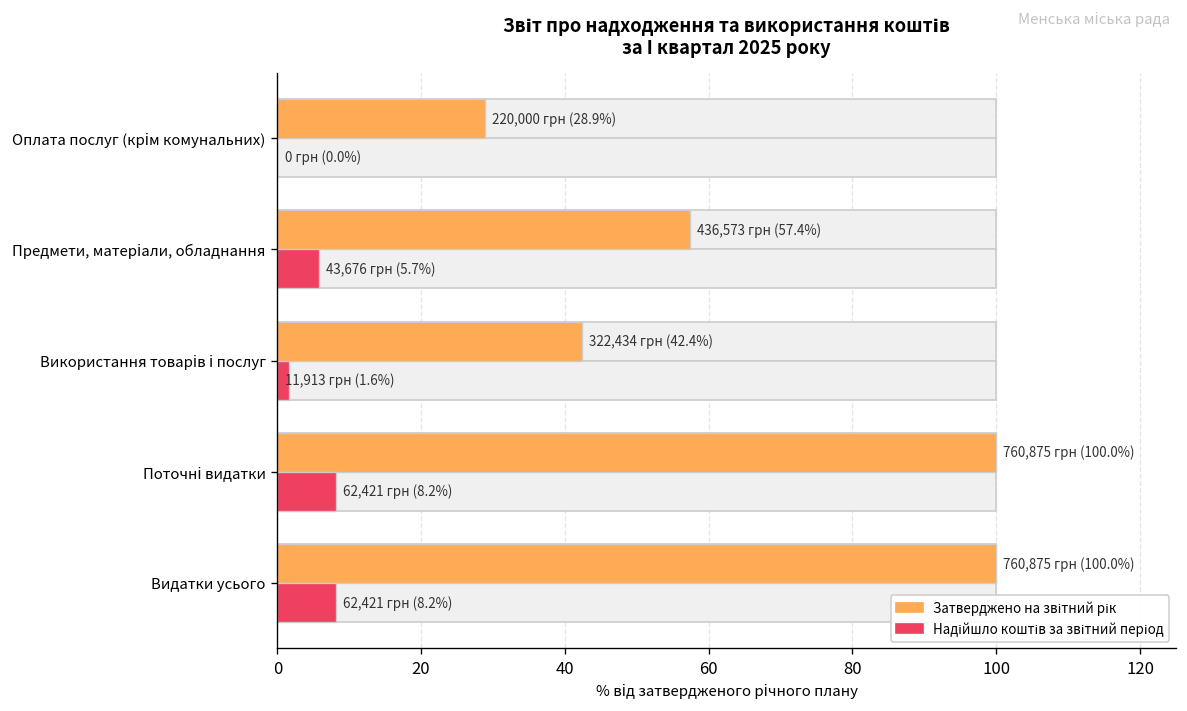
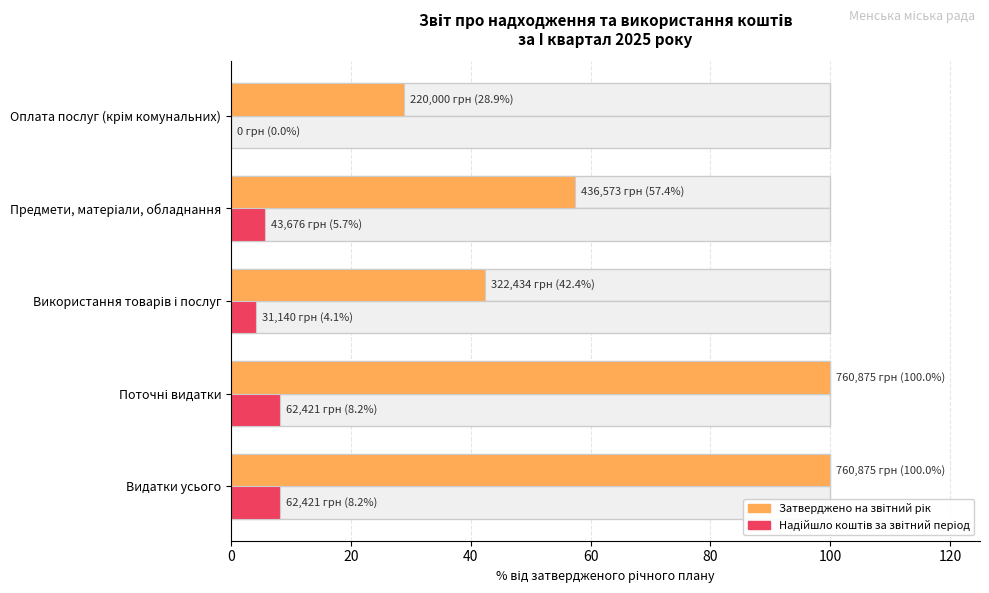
Надійшло коштів за звітний період, Використання товарів і послуг: 11,913 грн (1.6%) -> 31,140 грн (4.1%)
